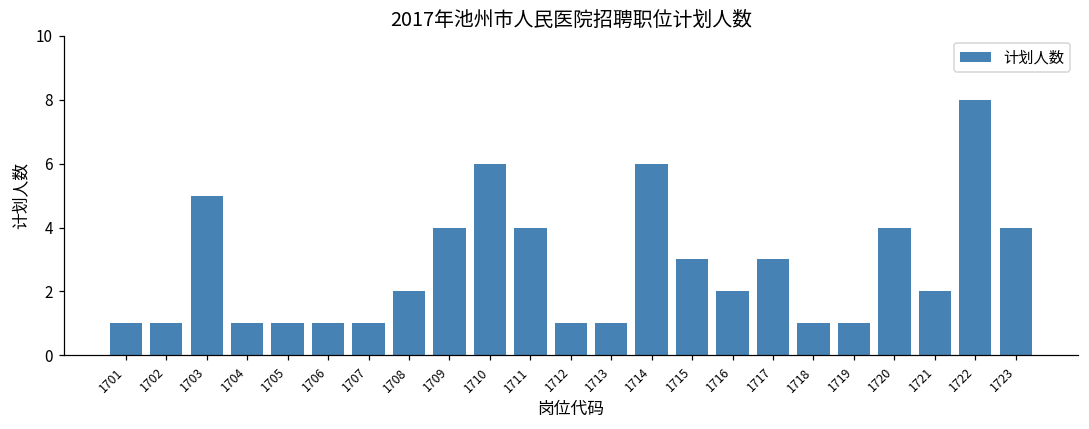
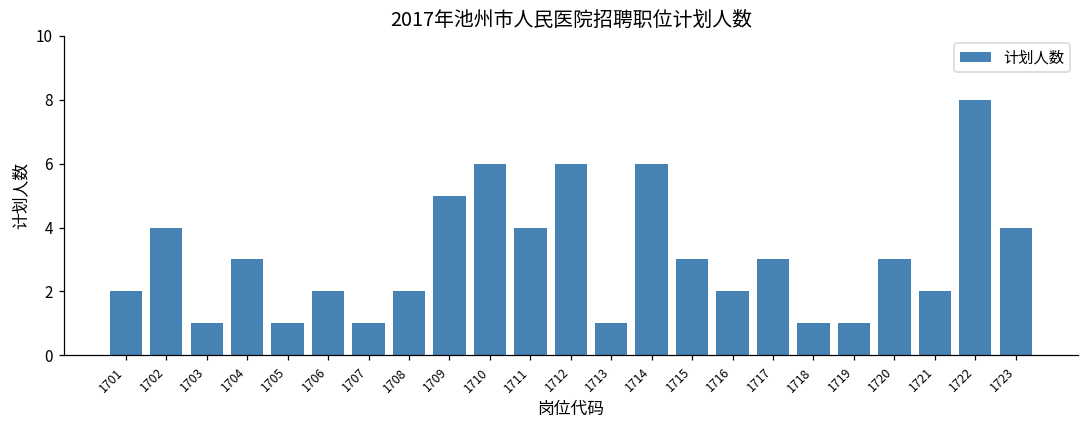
1701: 1 -> 2
1702: 1 -> 4
1703: 5 -> 1
1704: 1 -> 3
1706: 1 -> 2
1709: 4 -> 5
1712: 1 -> 6
1720: 4 -> 3
